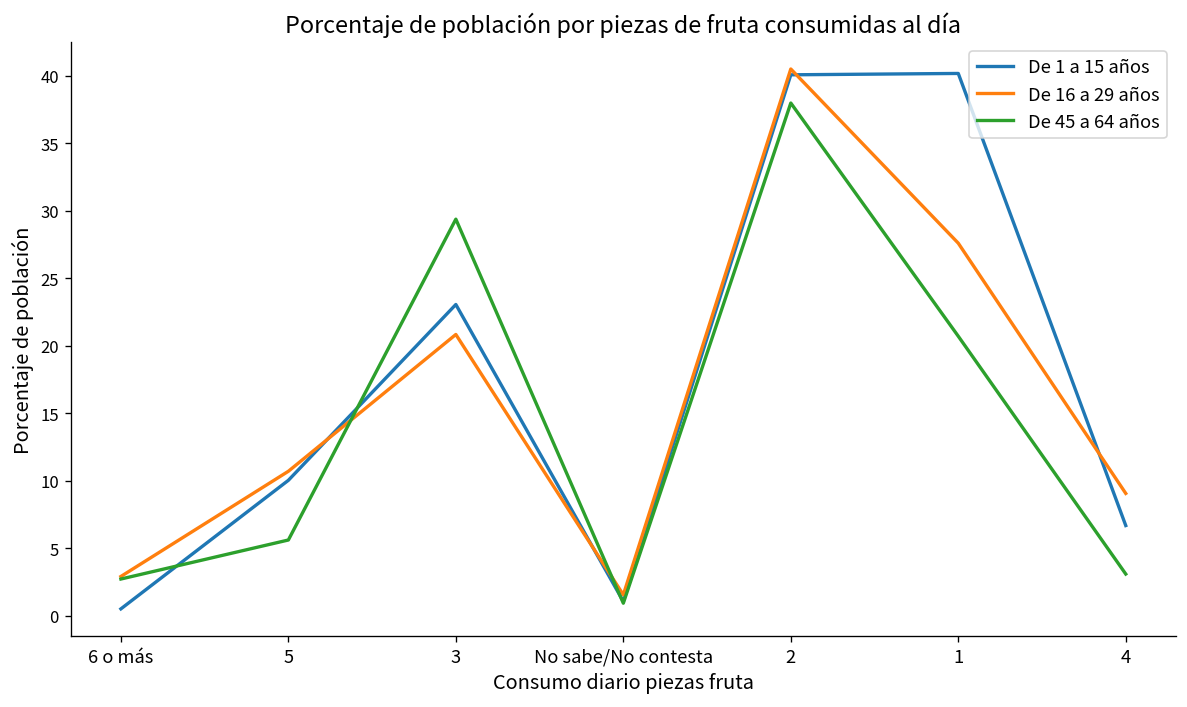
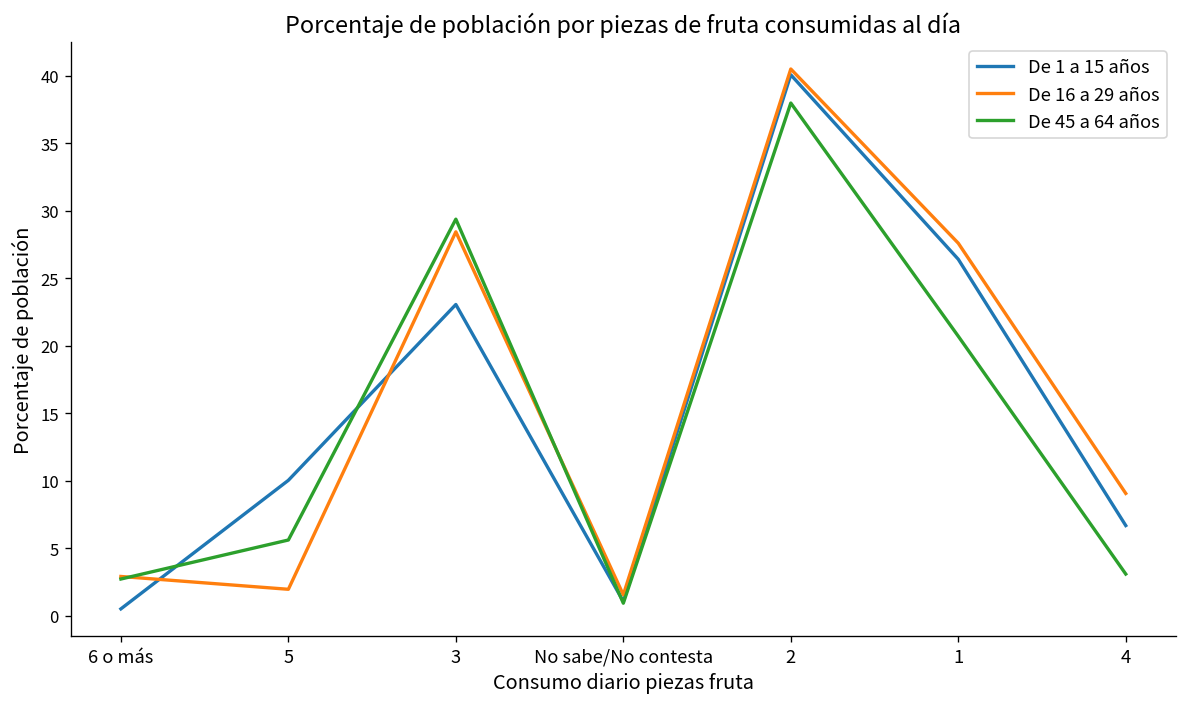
De 16 a 29 años, 5: 10.7 -> 2.0
De 16 a 29 años, 3: 20.8 -> 28.4
De 1 a 15 años, 1: 40.2 -> 26.4
